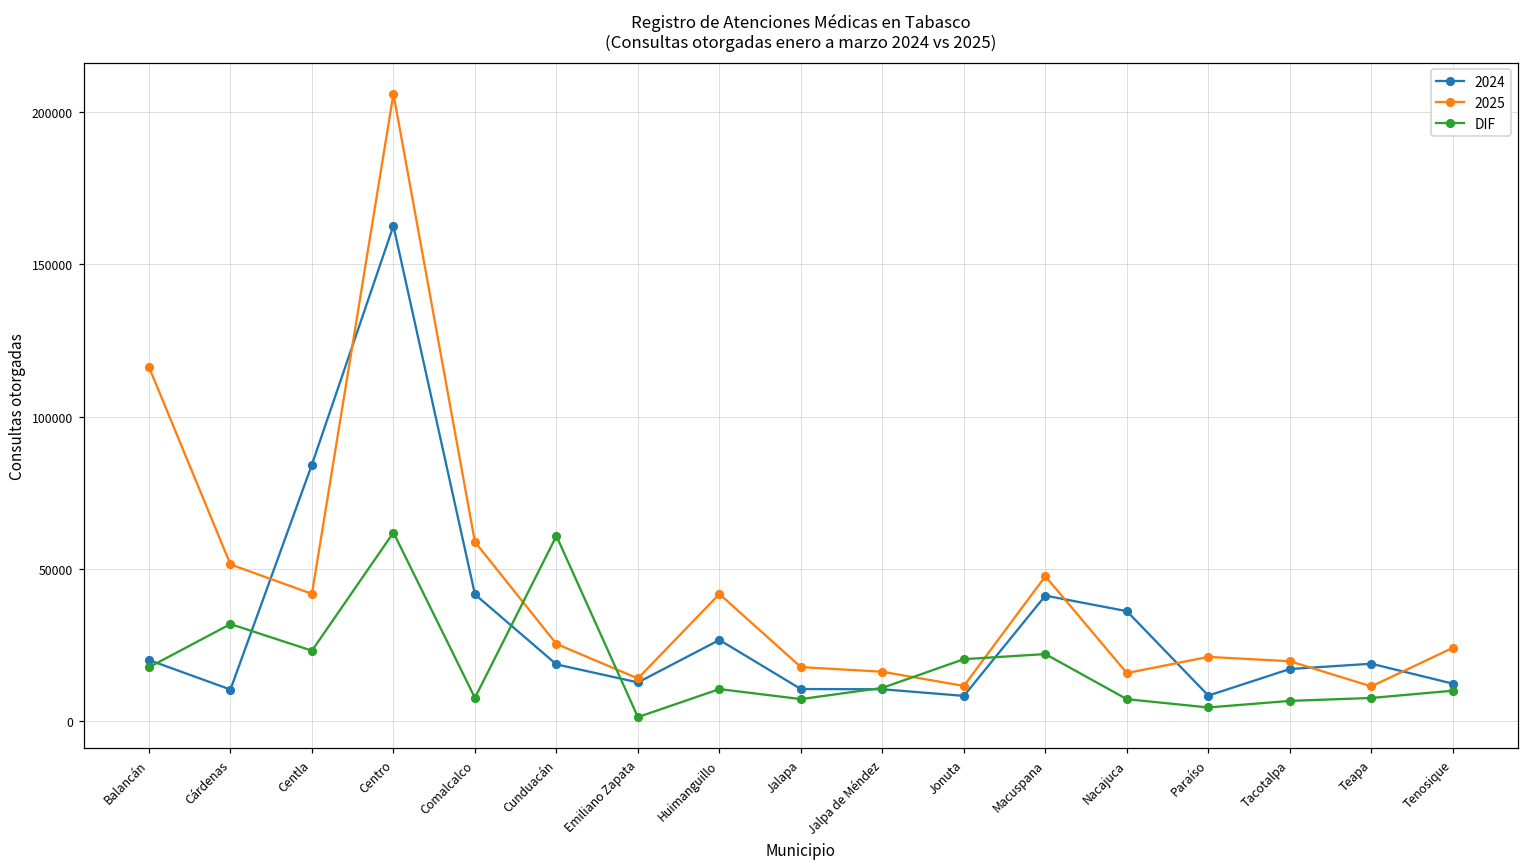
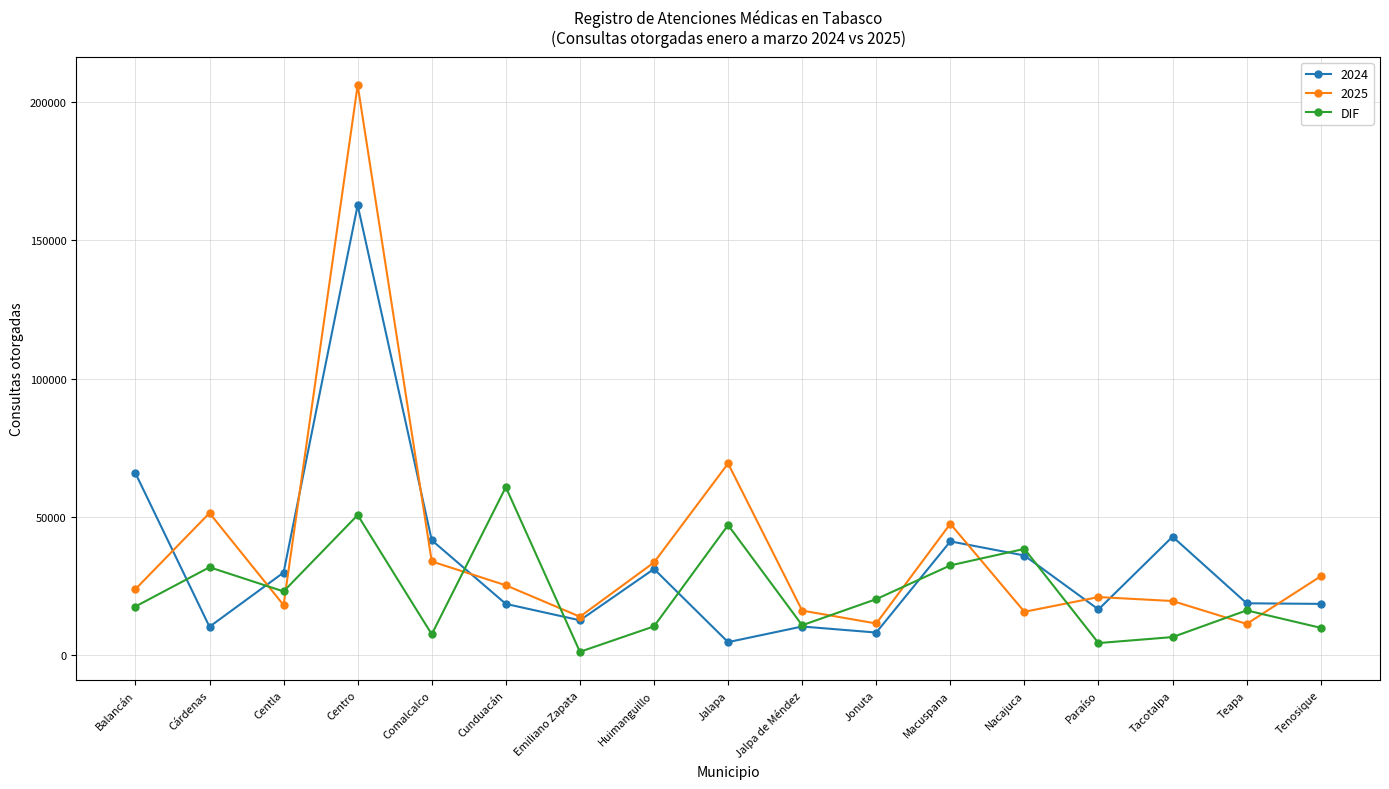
2024, Balancán: 20000 -> 66000
2025, Balancán: 116000 -> 24000
2024, Centla: 84000 -> 30000
2025, Centla: 42000 -> 18000
DIF, Centro: 62000 -> 51000
2025, Comalcalco: 59000 -> 34000
2024, Huimanguillo: 27000 -> 31000
2025, Huimanguillo: 42000 -> 34000
2024, Jalapa: 11000 -> 5000
2025, Jalapa: 18000 -> 69000
DIF, Jalapa: 7000 -> 47000
DIF, Macuspana: 22000 -> 33000
DIF, Nacajuca: 7000 -> 39000
2024, Paraíso: 8000 -> 17000
2024, Tacotalpa: 17000 -> 43000
DIF, Teapa: 8000 -> 16000
2024, Tenosique: 12000 -> 19000
2025, Tenosique: 24000 -> 29000
